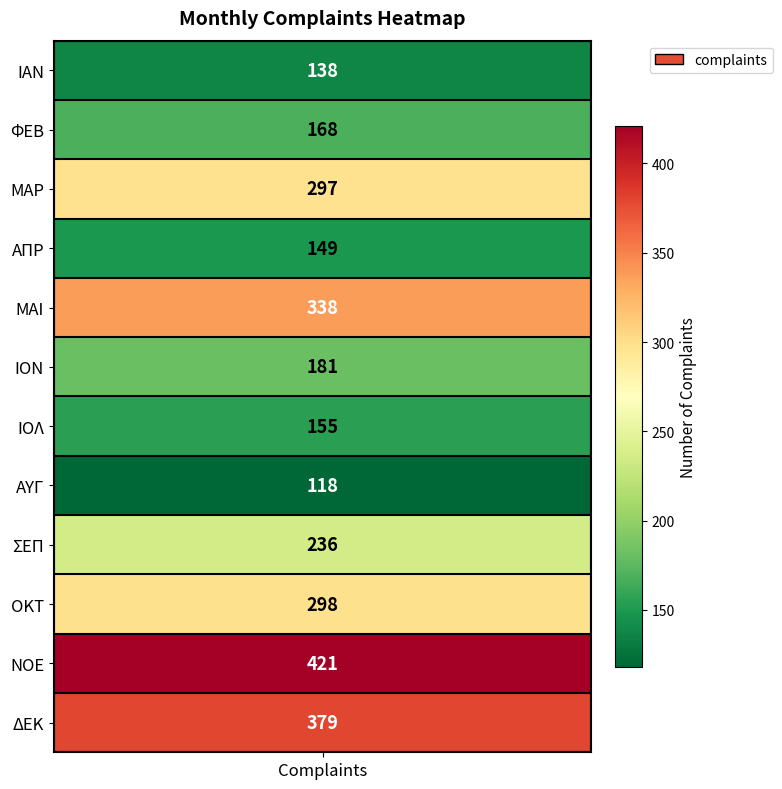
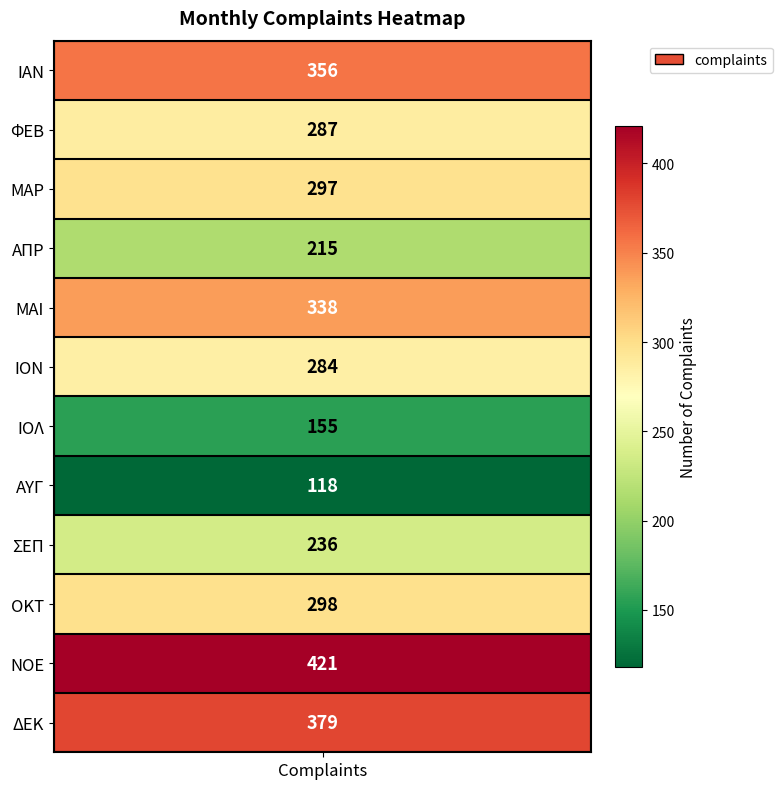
ΙΑΝ, Complaints: 138 -> 356
ΦΕΒ, Complaints: 168 -> 287
ΑΠΡ, Complaints: 149 -> 215
ΙΟN, Complaints: 181 -> 284
